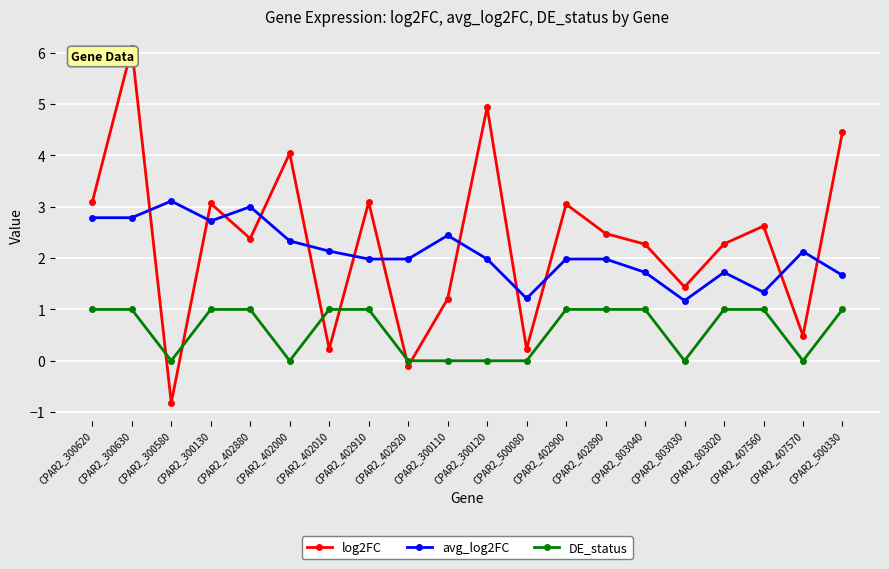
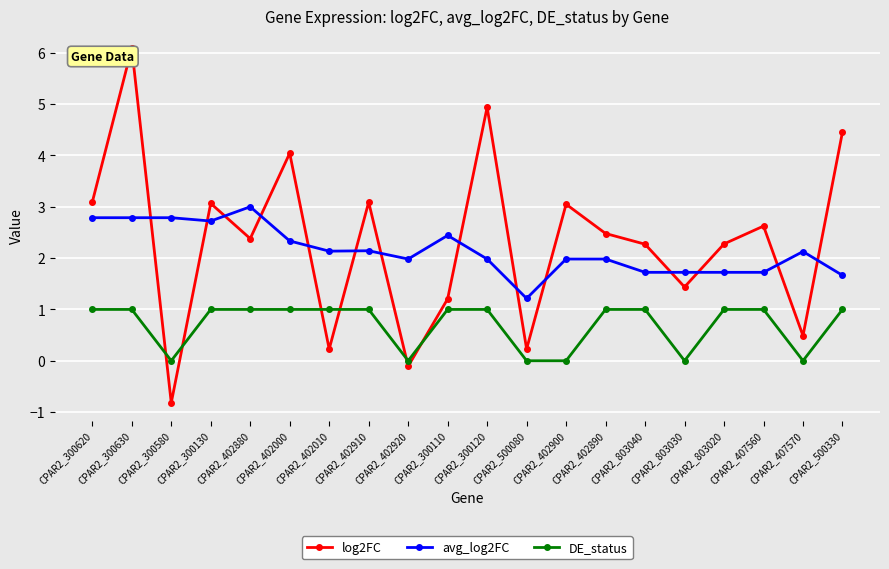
avg_log2FC, CPAR2_300580: 3.1 -> 2.8
DE_status, CPAR2_402000: 0 -> 1
avg_log2FC, CPAR2_402910: 2.0 -> 2.1
DE_status, CPAR2_300110: 0 -> 1
DE_status, CPAR2_300120: 0 -> 1
DE_status, CPAR2_402900: 1 -> 0
avg_log2FC, CPAR2_803030: 1.2 -> 1.7
avg_log2FC, CPAR2_407560: 1.3 -> 1.7
